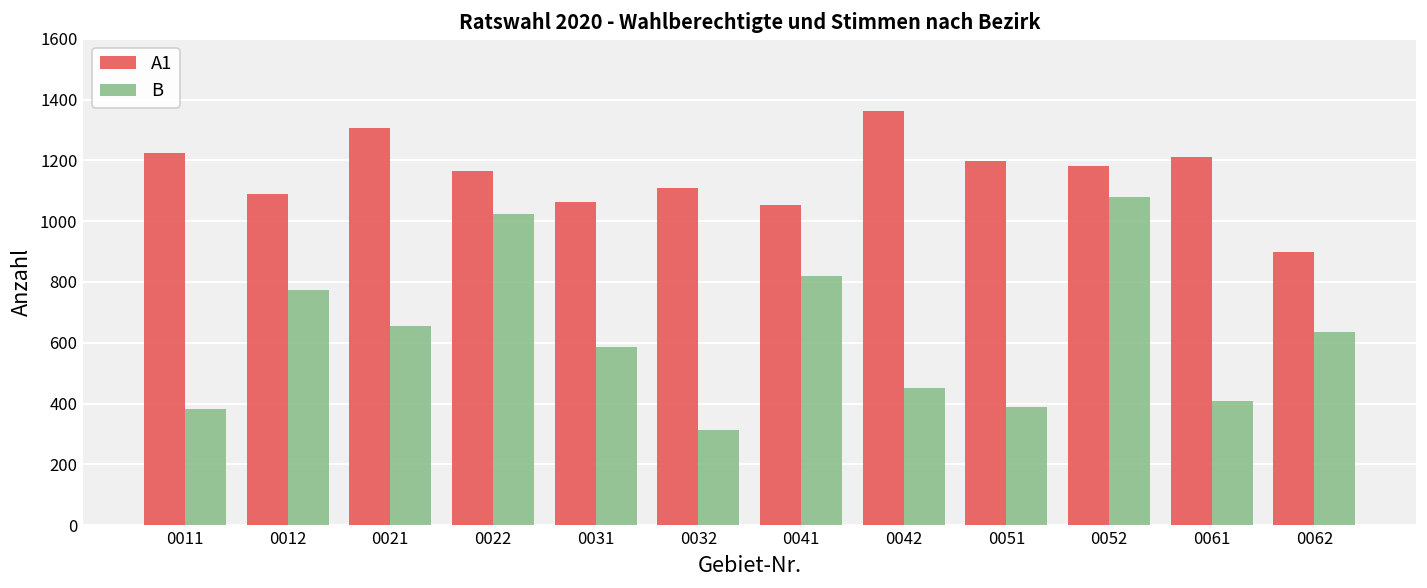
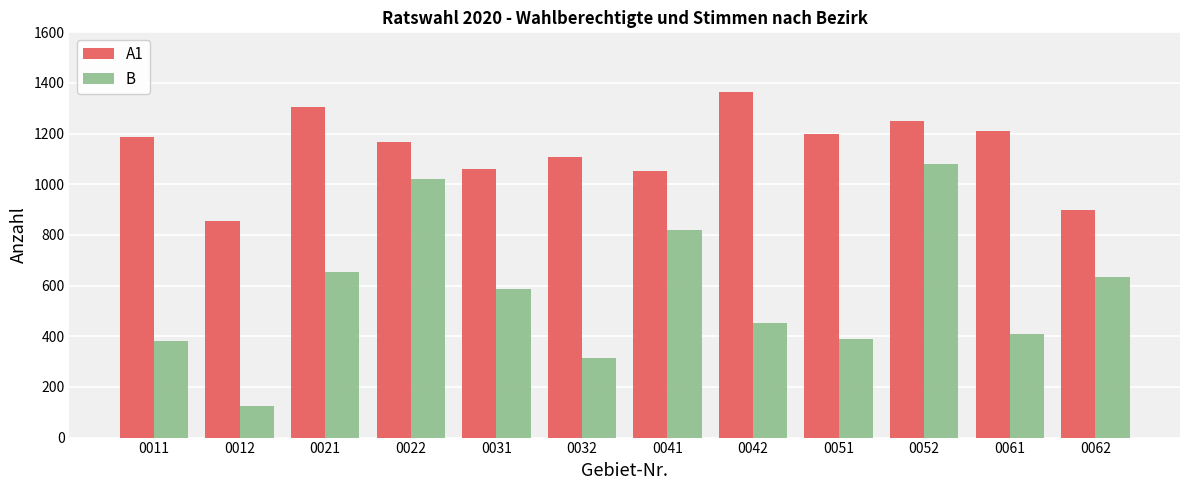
A1, 0011: 1220 -> 1190
A1, 0012: 1090 -> 860
B, 0012: 770 -> 130
A1, 0052: 1180 -> 1250
